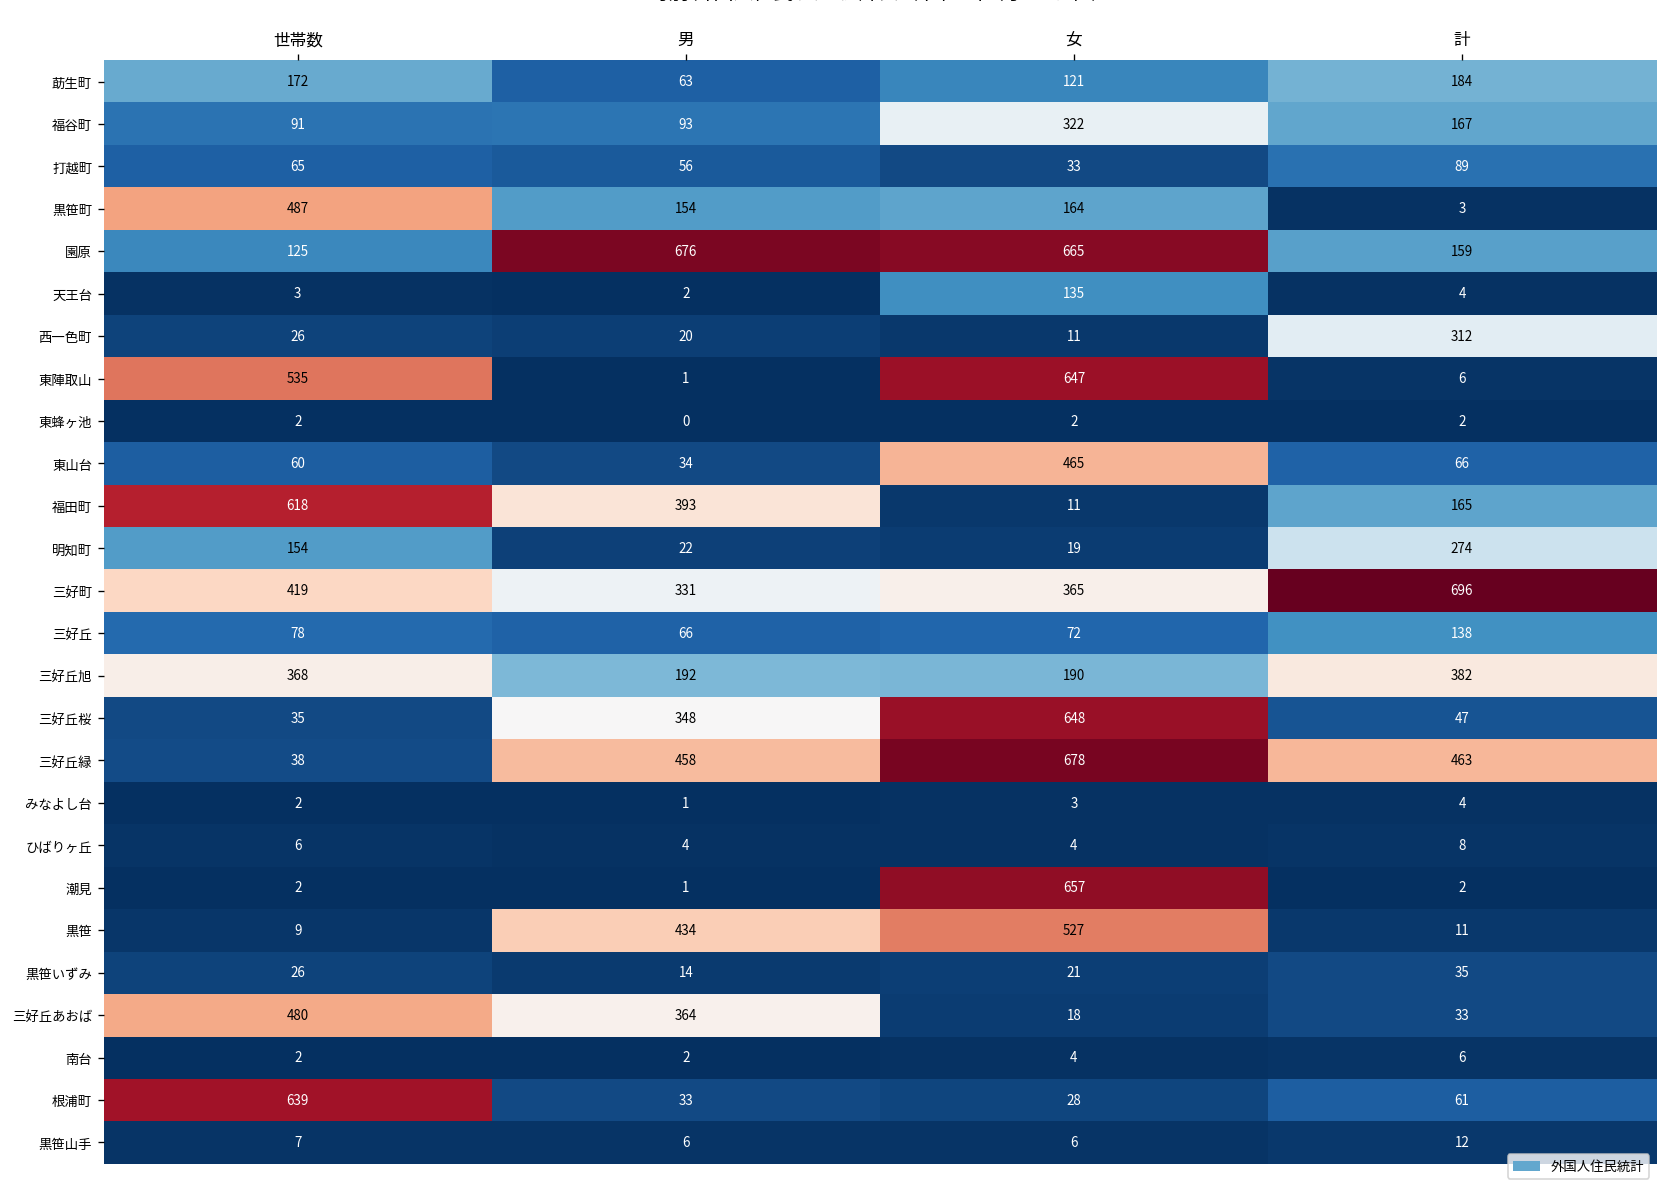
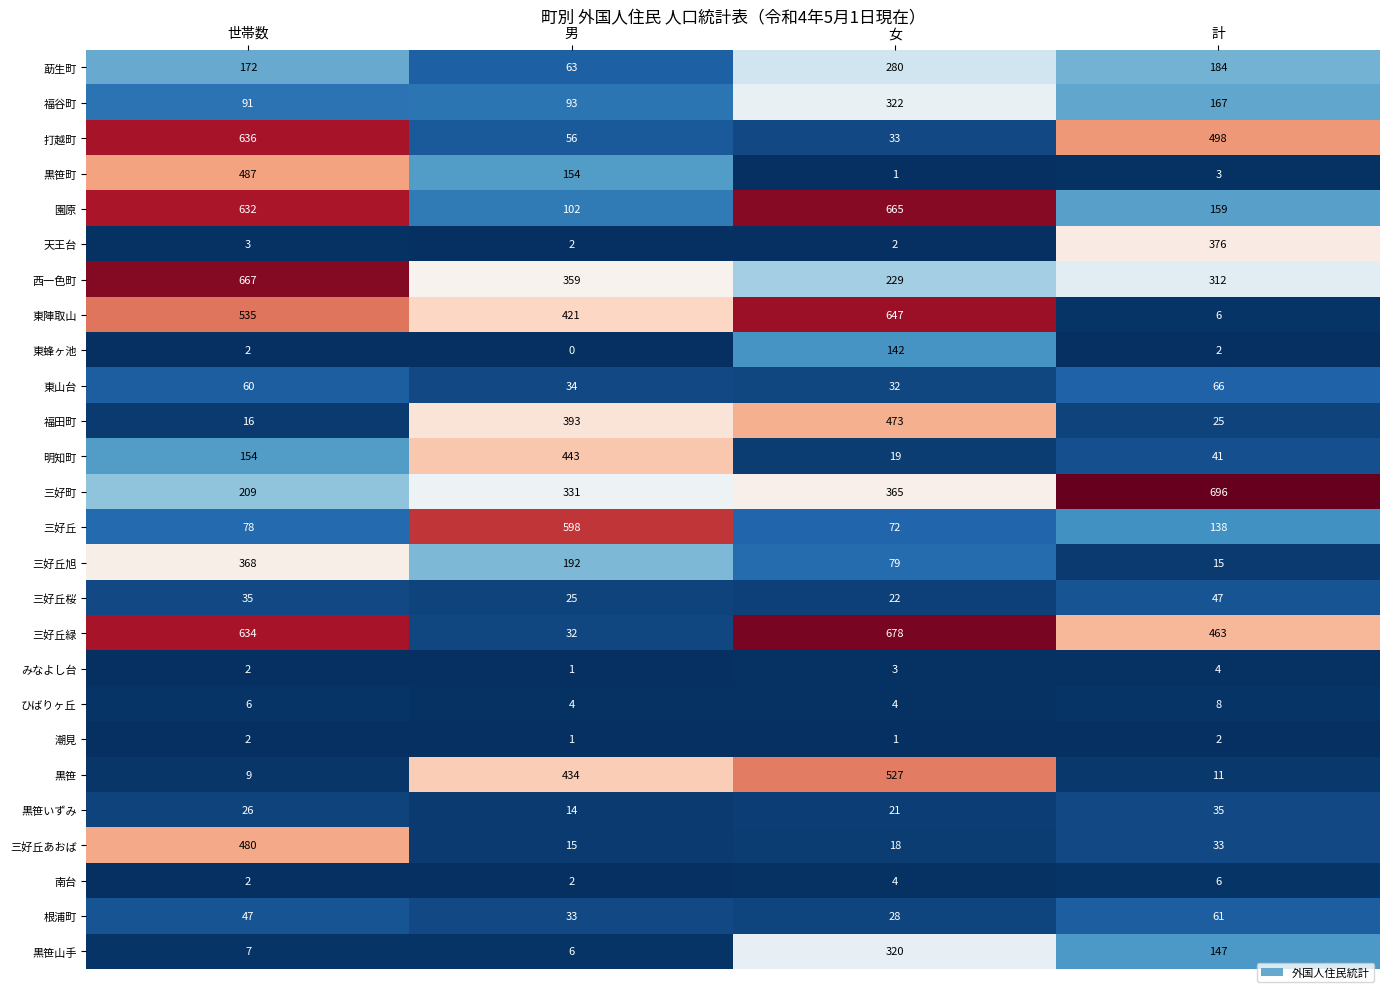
莇生町, 女: 121 -> 280
打越町, 世帯数: 65 -> 636
打越町, 計: 89 -> 498
黒笹町, 女: 164 -> 1
園原, 世帯数: 125 -> 632
園原, 男: 676 -> 102
天王台, 女: 135 -> 2
天王台, 計: 4 -> 376
西一色町, 世帯数: 26 -> 667
西一色町, 男: 20 -> 359
西一色町, 女: 11 -> 229
東陣取山, 男: 1 -> 421
東蜂ヶ池, 女: 2 -> 142
東山台, 女: 465 -> 32
福田町, 世帯数: 618 -> 16
福田町, 女: 11 -> 473
福田町, 計: 165 -> 25
明知町, 男: 22 -> 443
明知町, 計: 274 -> 41
三好町, 世帯数: 419 -> 209
三好丘, 男: 66 -> 598
三好丘旭, 女: 190 -> 79
三好丘旭, 計: 382 -> 15
三好丘桜, 男: 348 -> 25
三好丘桜, 女: 648 -> 22
三好丘緑, 世帯数: 38 -> 634
三好丘緑, 男: 458 -> 32
潮見, 女: 657 -> 1
三好丘あおば, 男: 364 -> 15
根浦町, 世帯数: 639 -> 47
黒笹山手, 女: 6 -> 320
黒笹山手, 計: 12 -> 147
